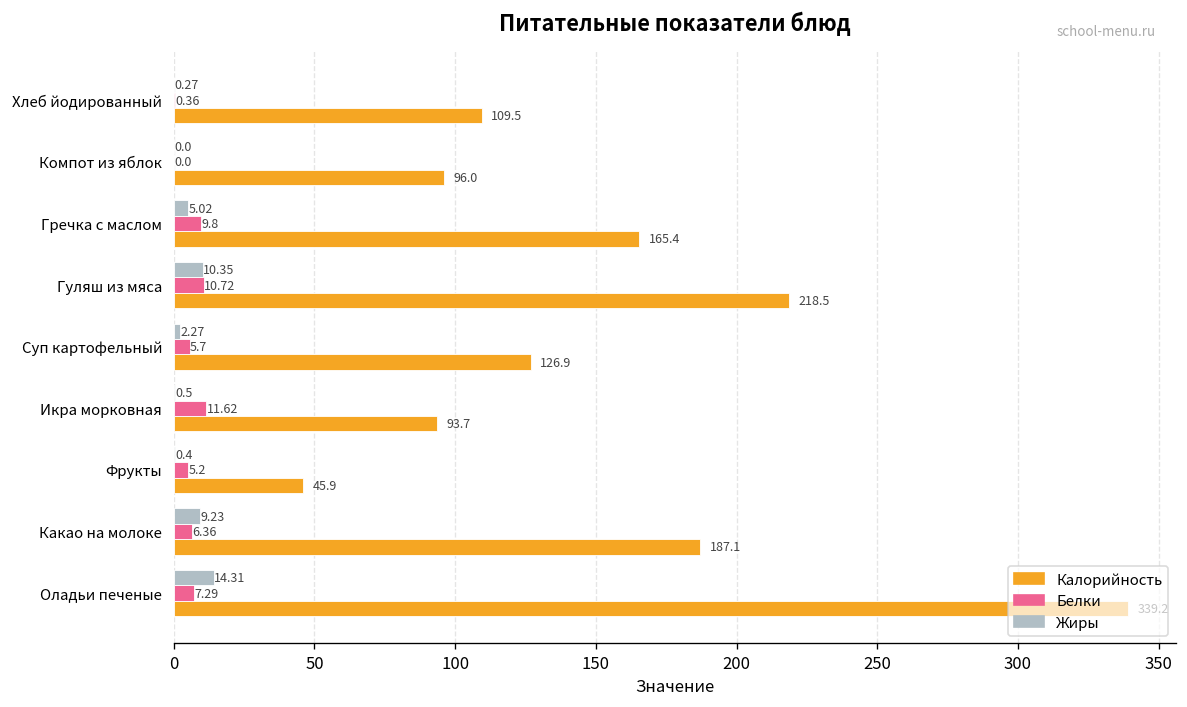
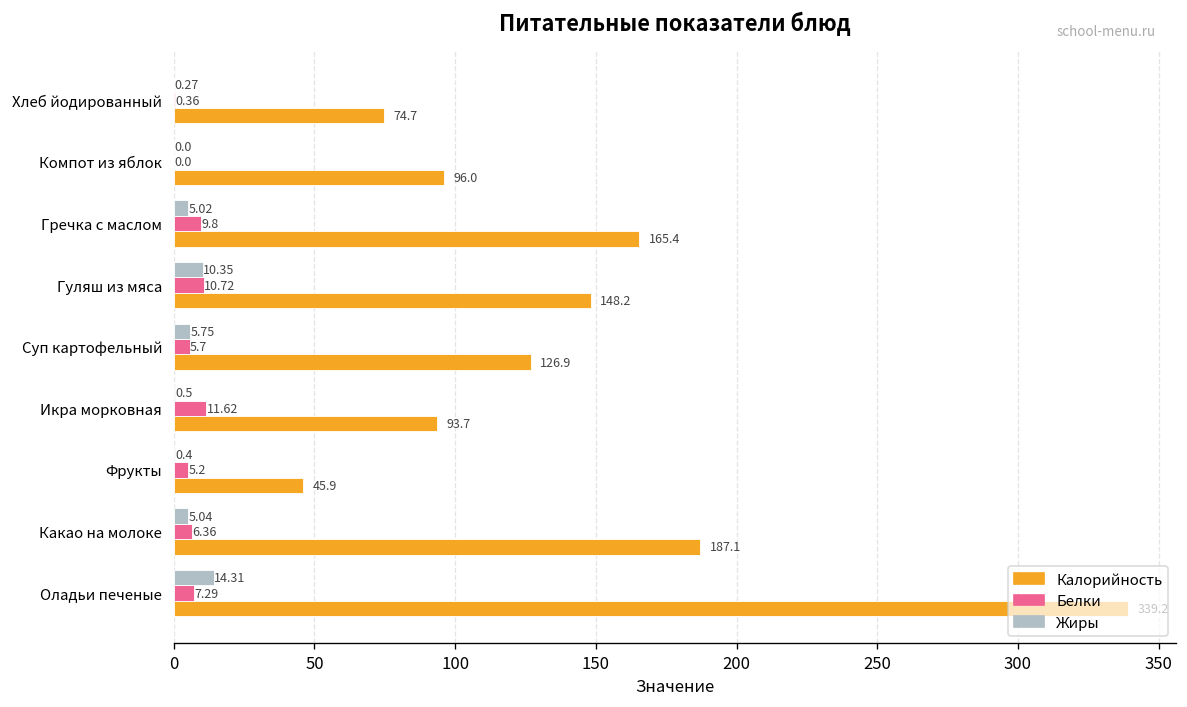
Калорийность, Хлеб йодированный: 109.5 -> 74.7
Калорийность, Гуляш из мяса: 218.5 -> 148.2
Жиры, Суп картофельный: 2.27 -> 5.75
Жиры, Какао на молоке: 9.23 -> 5.04
